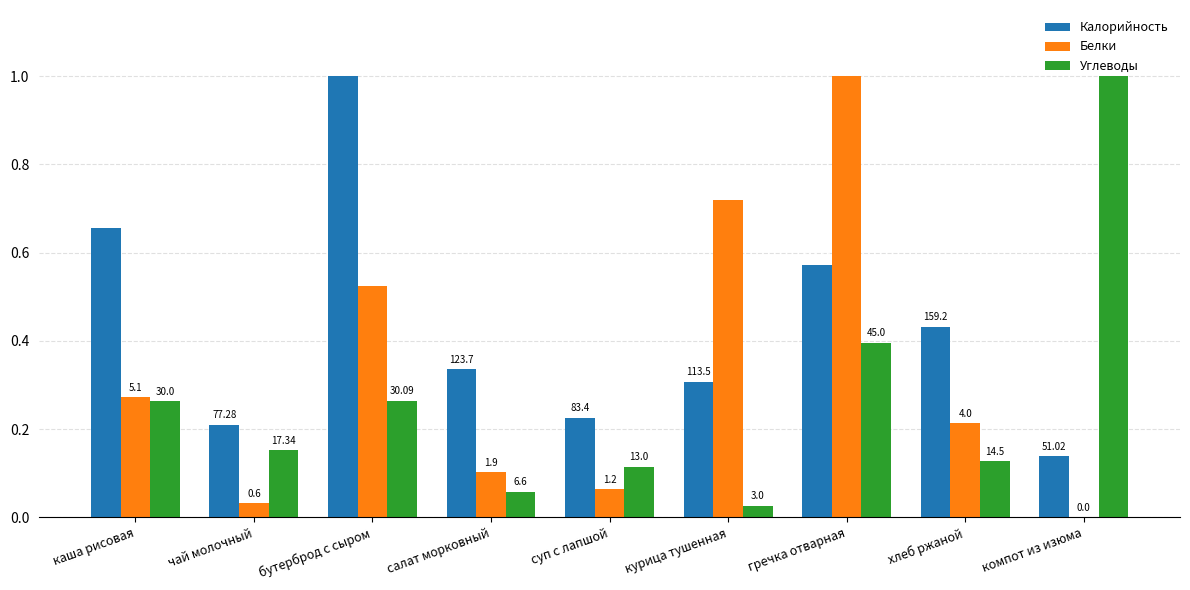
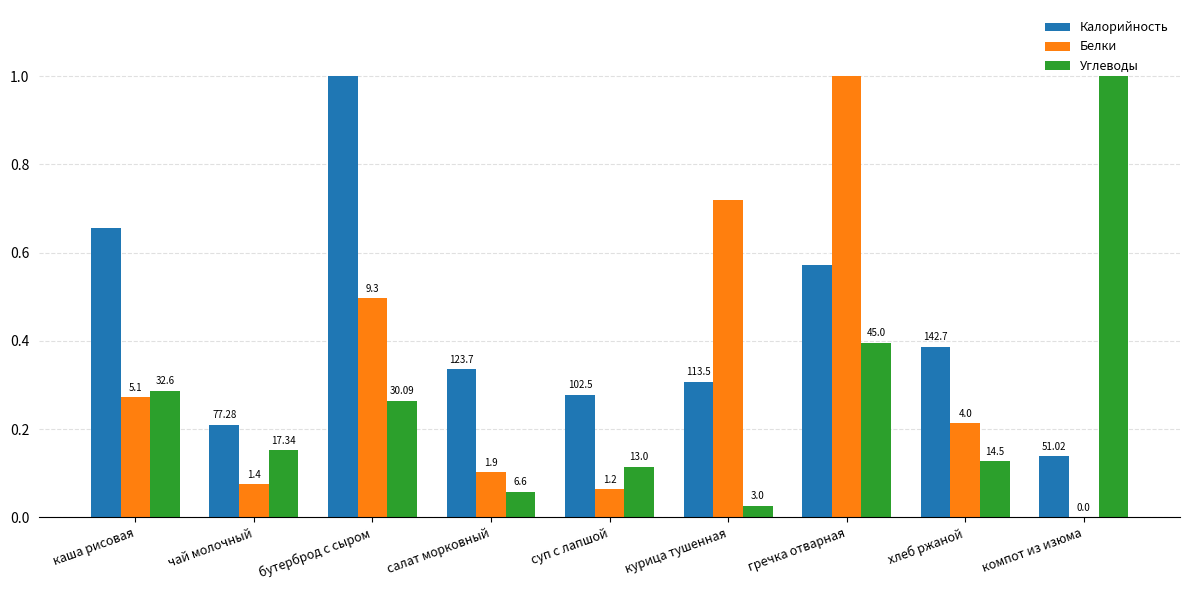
Углеводы, каша рисовая: 30.0 -> 32.6
Белки, чай молочный: 0.6 -> 1.4
Белки, бутерброд с сыром: 0.52 -> 0.50
Калорийность, суп с лапшой: 83.4 -> 102.5
Калорийность, хлеб ржаной: 159.2 -> 142.7
